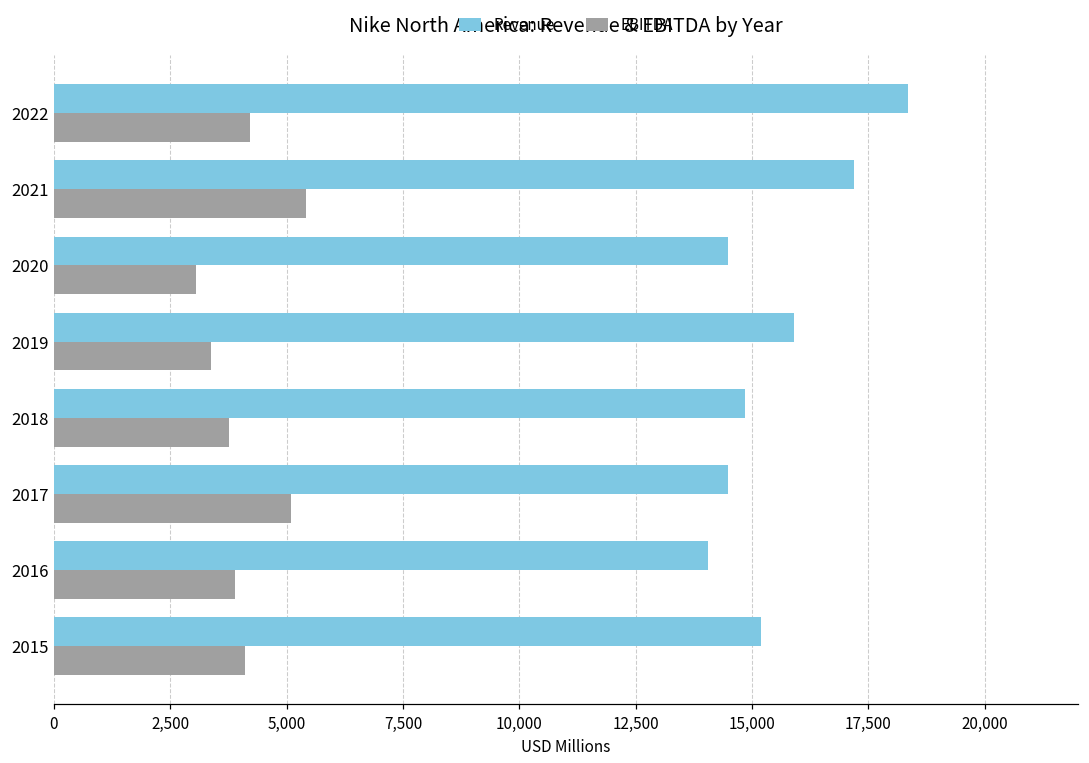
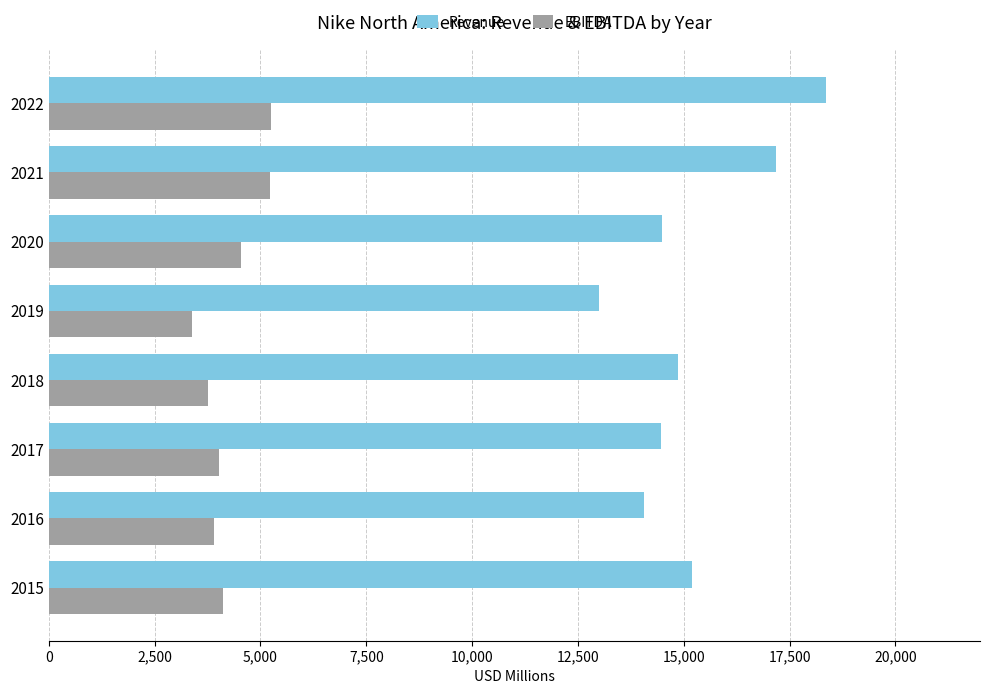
EBITDA, 2022: 4,200 -> 5,200
EBITDA, 2021: 5,400 -> 5,200
EBITDA, 2020: 3,000 -> 4,500
Revenue, 2019: 15,900 -> 13,000
EBITDA, 2017: 5,100 -> 4,000
